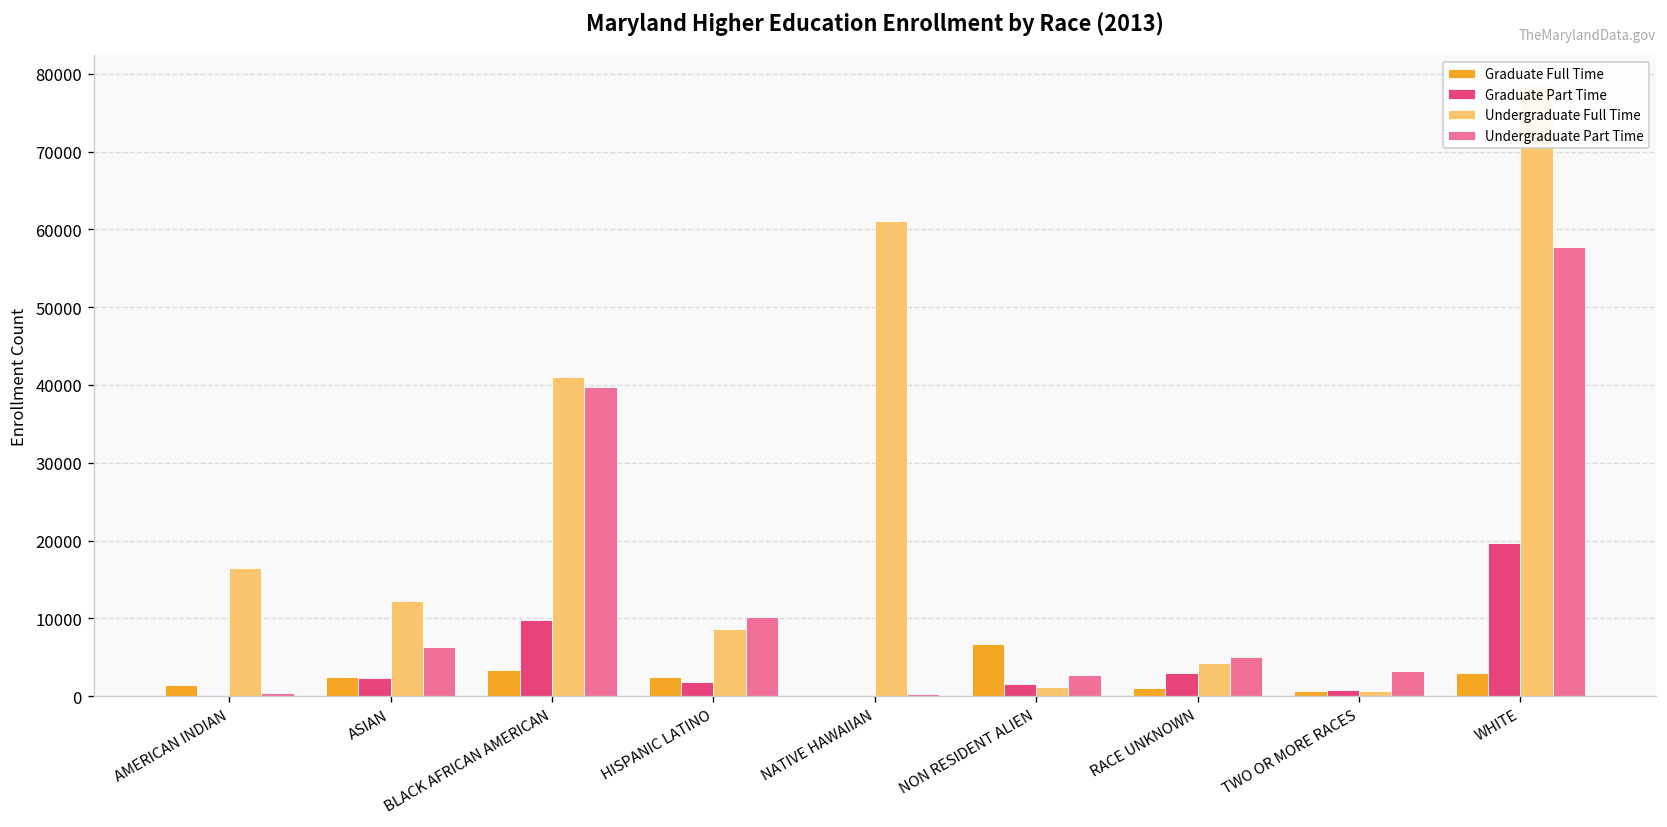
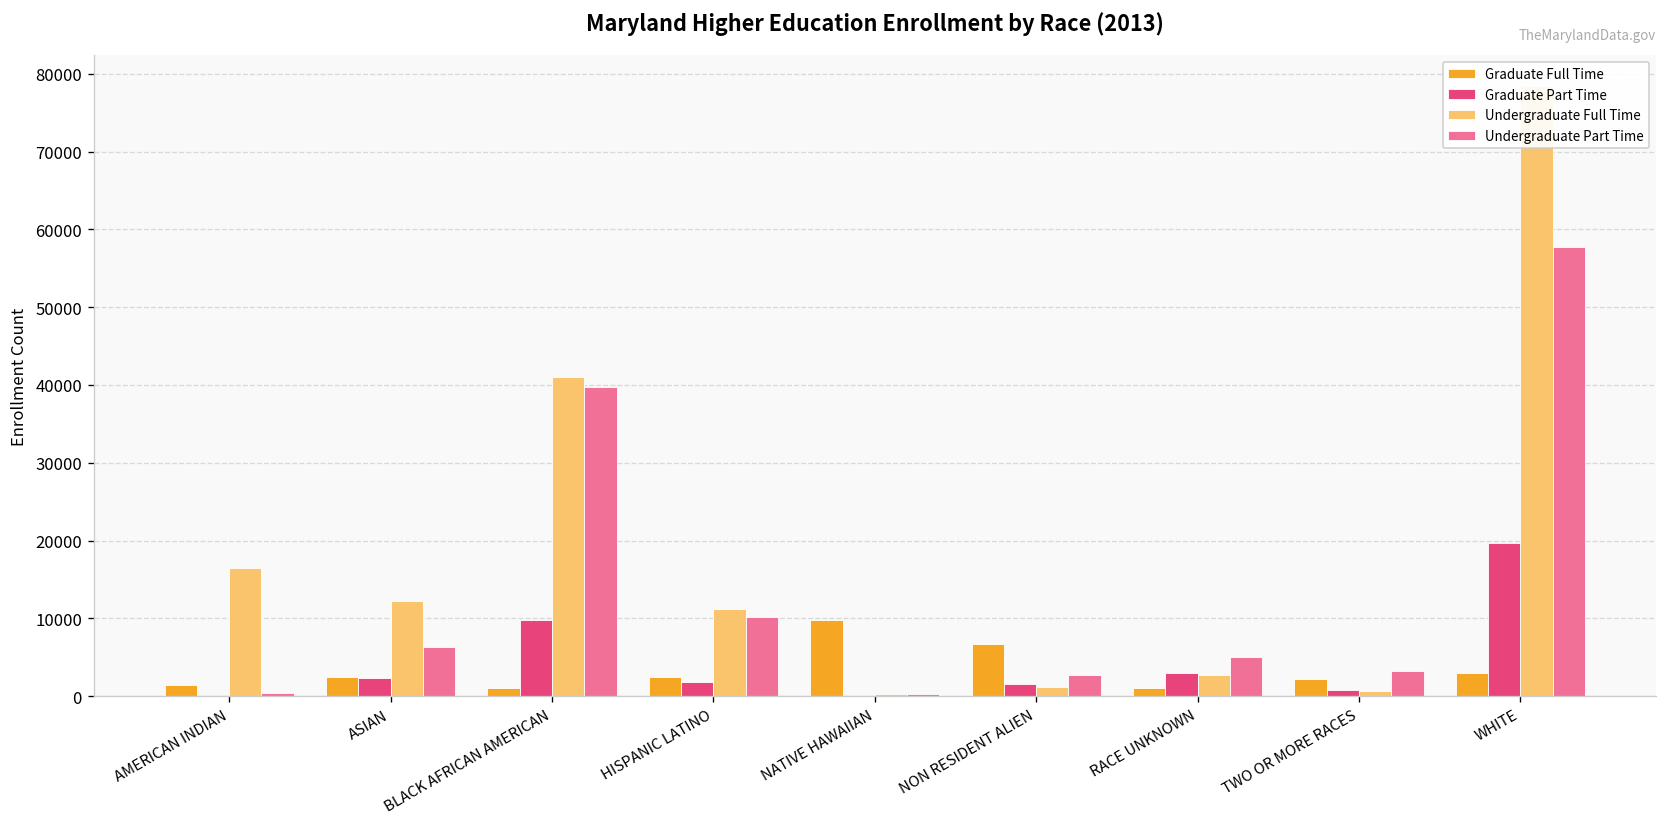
Graduate Full Time, BLACK AFRICAN AMERICAN: 3000 -> 1000
Undergraduate Full Time, HISPANIC LATINO: 9000 -> 11000
Graduate Full Time, NATIVE HAWAIIAN: 0 -> 10000
Undergraduate Full Time, NATIVE HAWAIIAN: 61000 -> 0
Undergraduate Full Time, RACE UNKNOWN: 4000 -> 3000
Graduate Full Time, TWO OR MORE RACES: 1000 -> 2000
